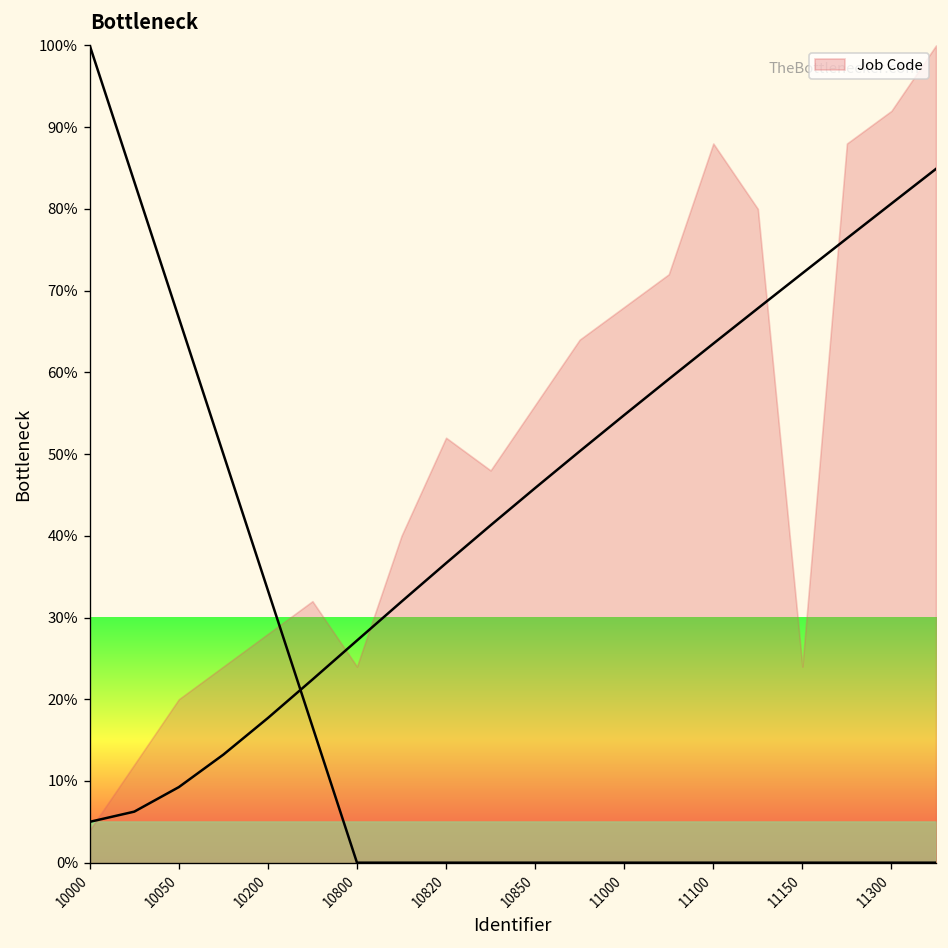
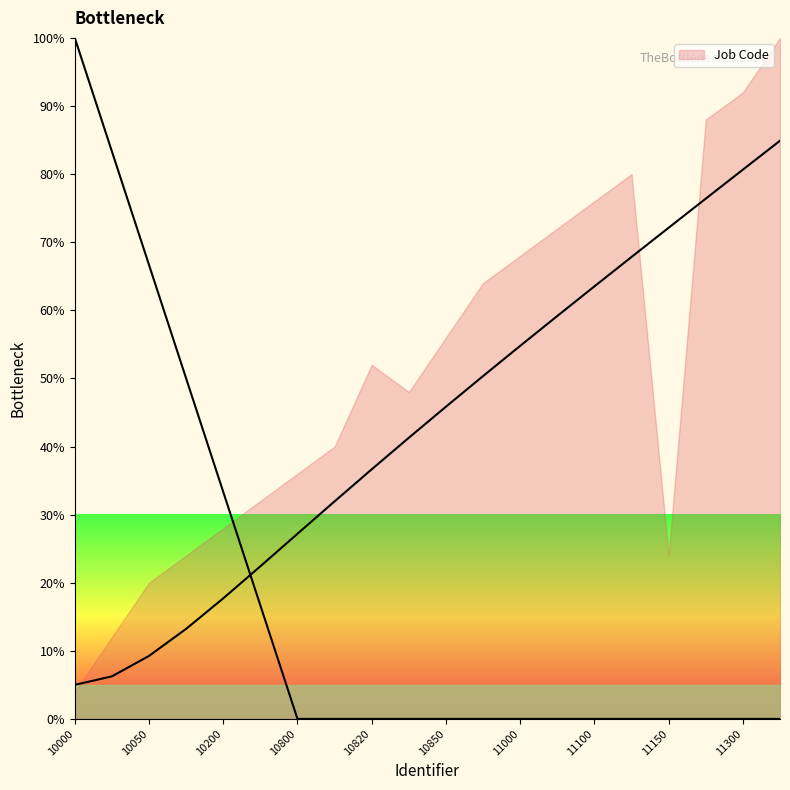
Job Code, 10800: 24% -> 36%
Job Code, 11100: 88% -> 76%
